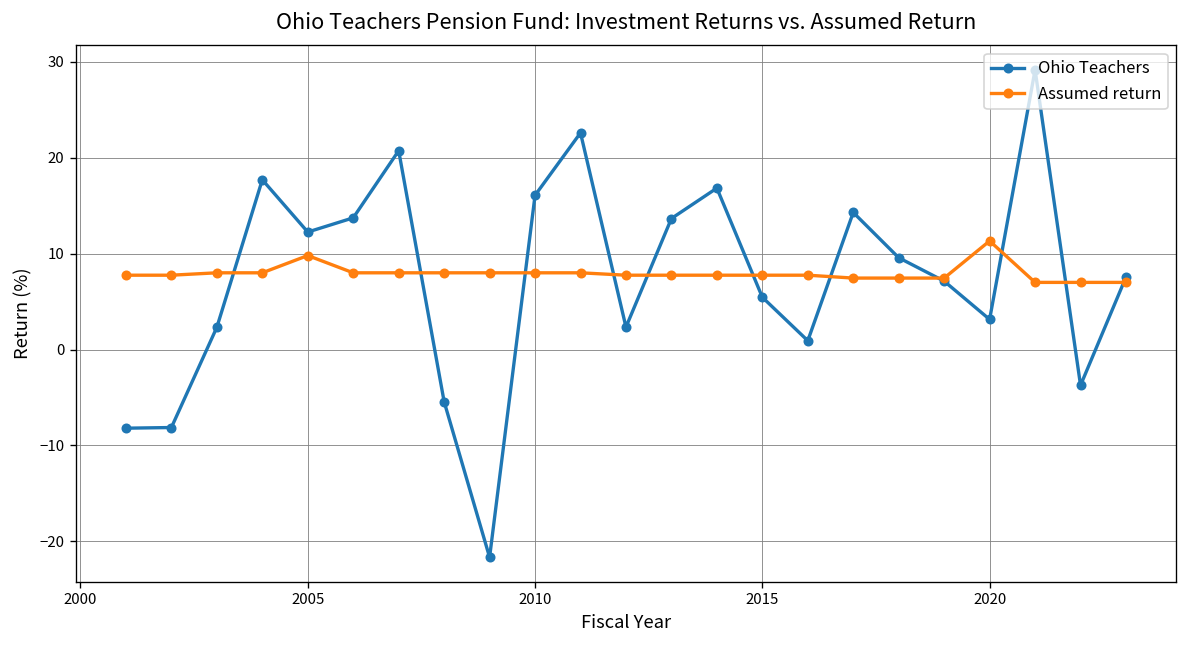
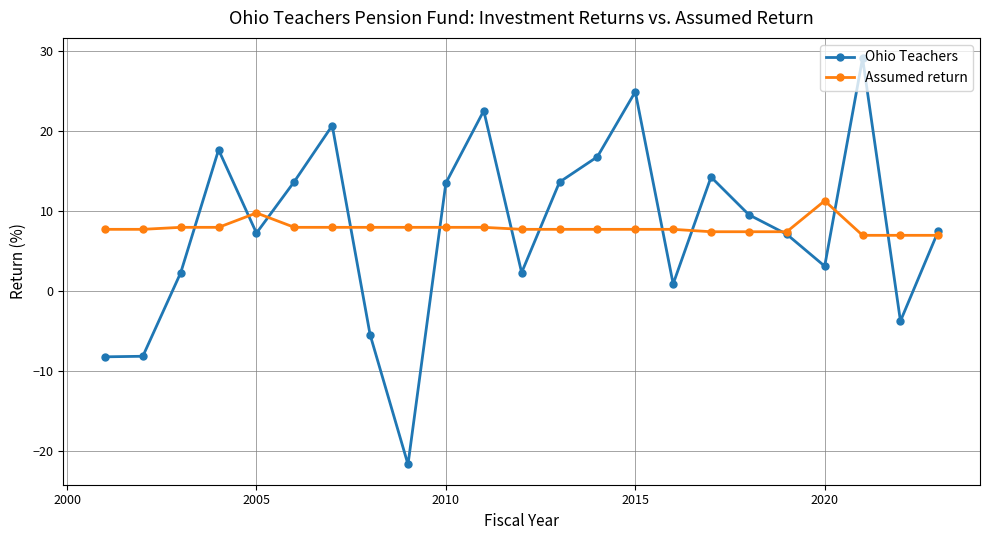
Ohio Teachers, 2005: 12 -> 7
Ohio Teachers, 2010: 16 -> 14
Ohio Teachers, 2015: 5 -> 25
